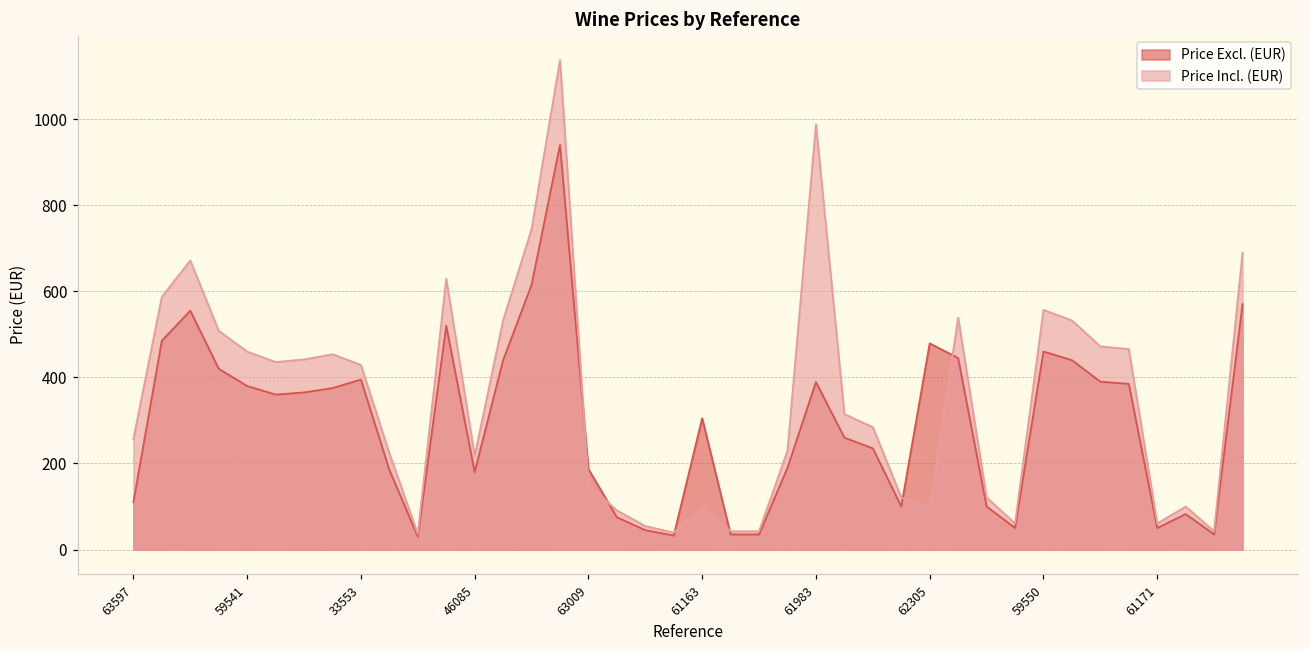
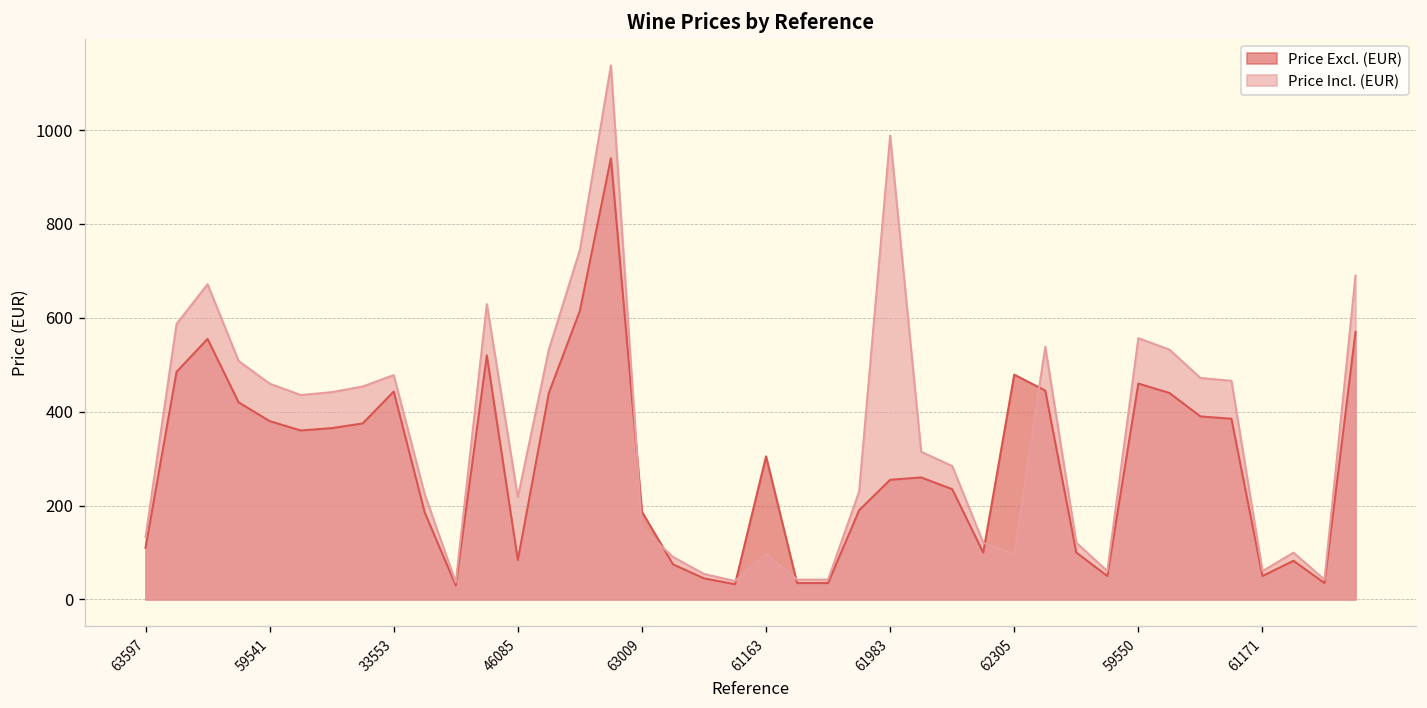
Price Incl. (EUR), 63597: 260 -> 130
Price Excl. (EUR), 33553: 400 -> 440
Price Incl. (EUR), 33553: 430 -> 480
Price Excl. (EUR), 46085: 180 -> 80
Price Excl. (EUR), 61983: 390 -> 260
